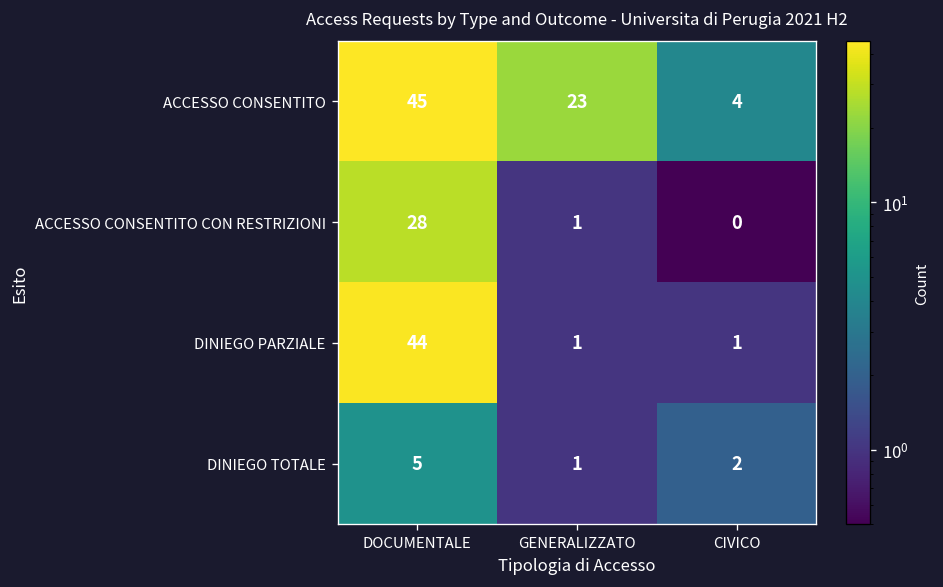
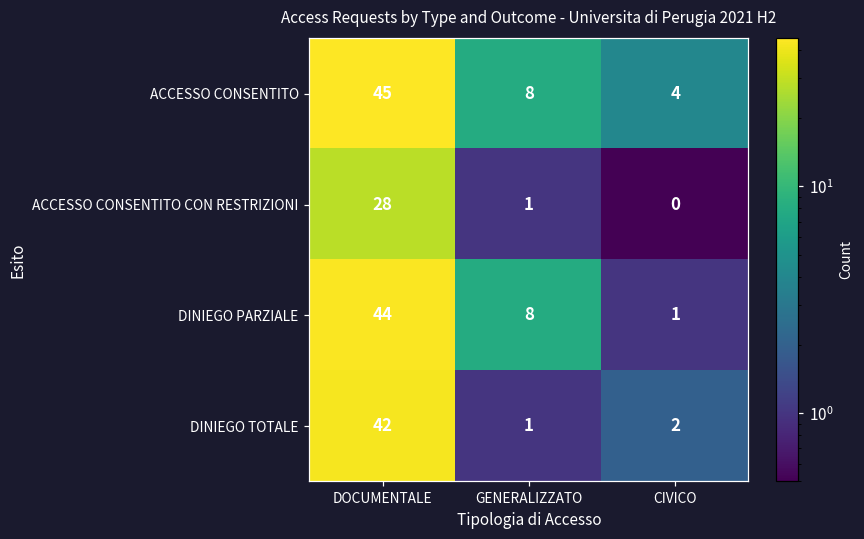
ACCESSO CONSENTITO, GENERALIZZATO: 23 -> 8
DINIEGO PARZIALE, GENERALIZZATO: 1 -> 8
DINIEGO TOTALE, DOCUMENTALE: 5 -> 42
